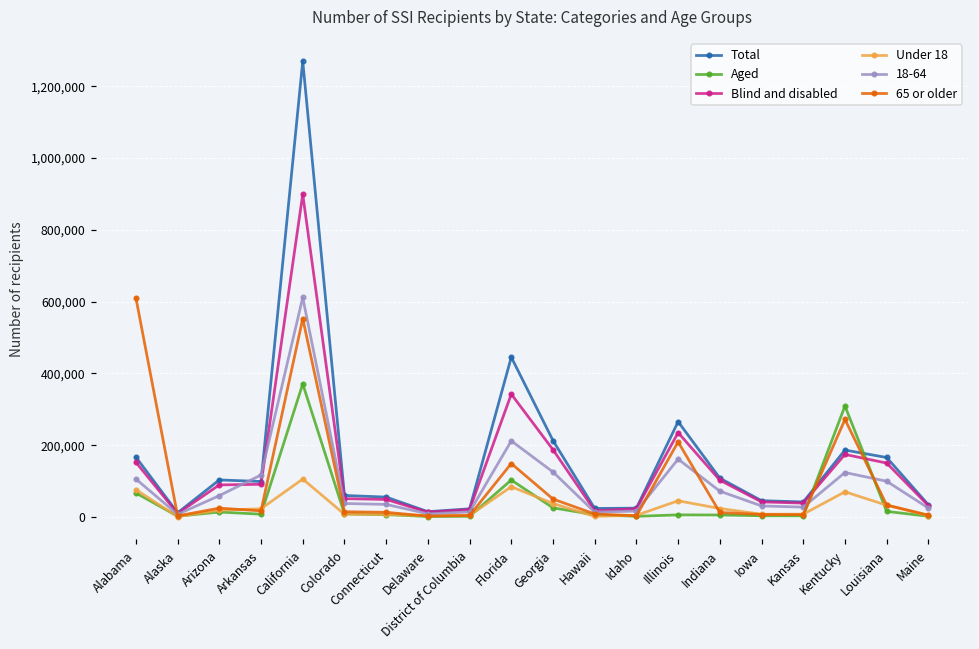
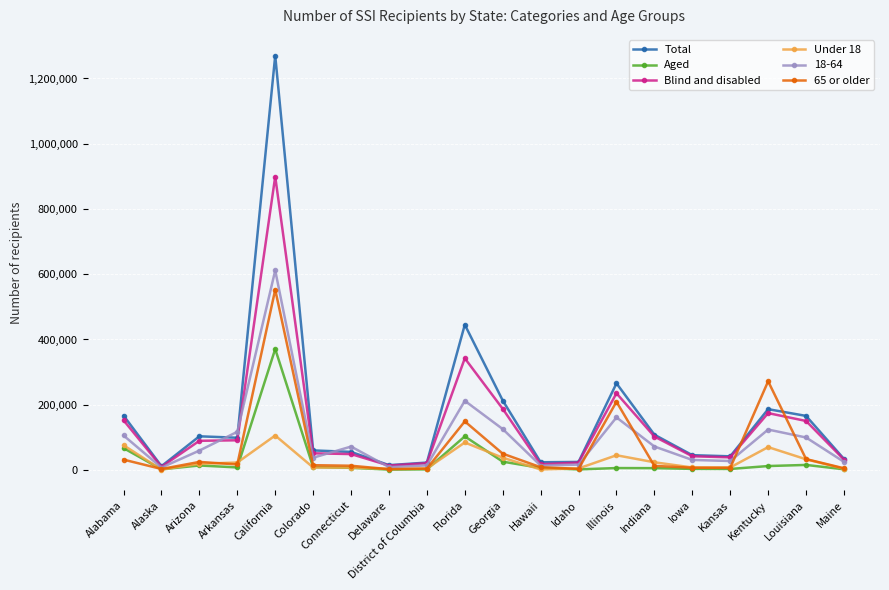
65 or older, Alabama: 610,000 -> 30,000
18-64, Connecticut: 40,000 -> 70,000
Aged, Kentucky: 310,000 -> 10,000
